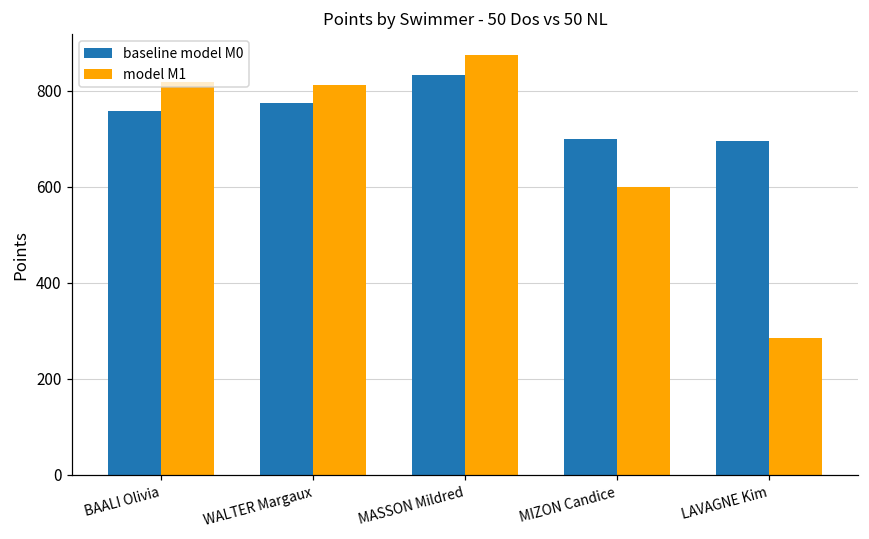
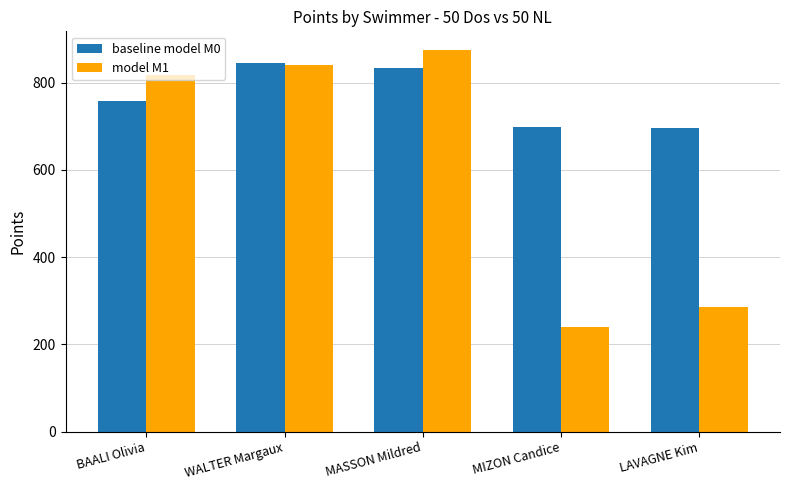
baseline model M0, WALTER Margaux: 780 -> 850
model M1, WALTER Margaux: 810 -> 840
model M1, MIZON Candice: 600 -> 240
